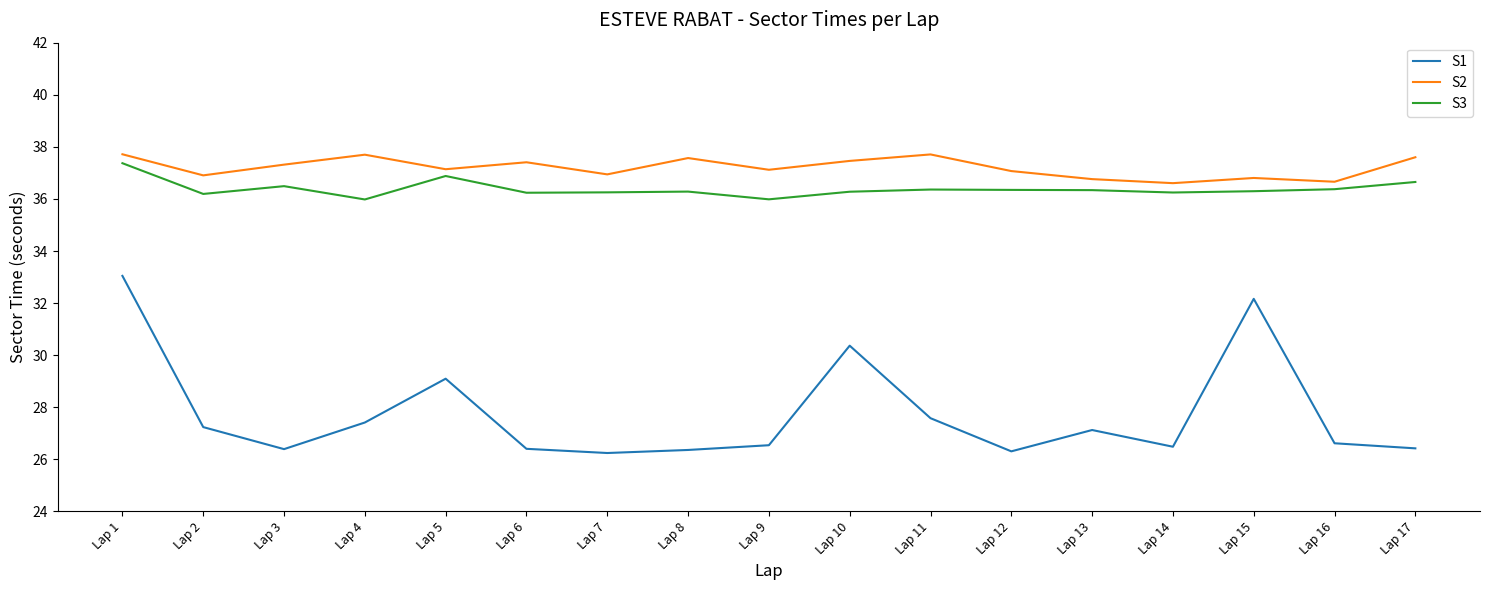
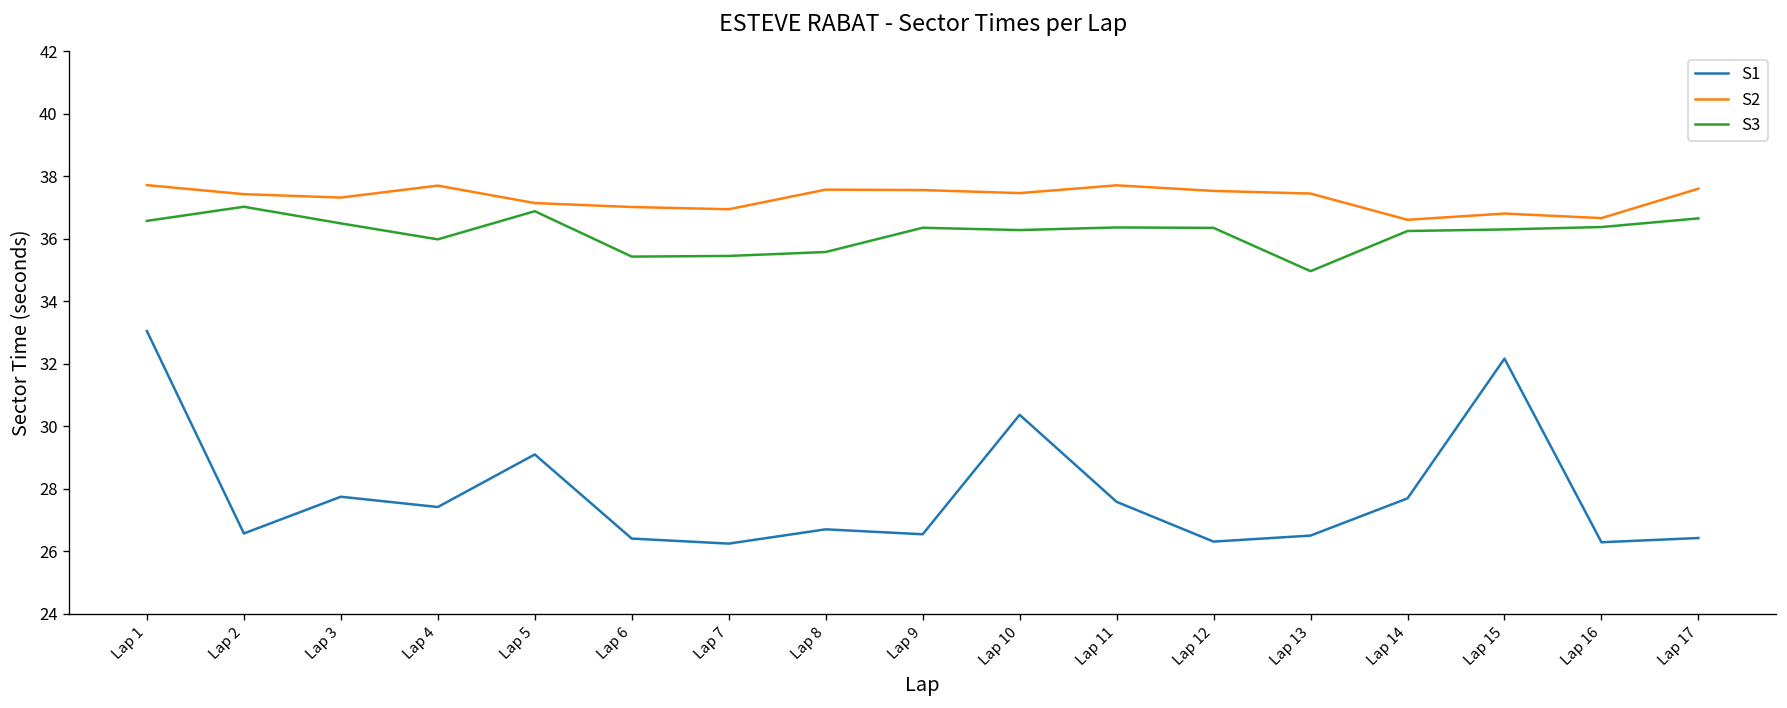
S3, Lap 1: 37.4 -> 36.6
S1, Lap 2: 27.2 -> 26.6
S2, Lap 2: 36.9 -> 37.4
S3, Lap 2: 36.2 -> 37.0
S1, Lap 3: 26.4 -> 27.7
S2, Lap 6: 37.4 -> 37.0
S3, Lap 6: 36.2 -> 35.4
S3, Lap 7: 36.3 -> 35.4
S1, Lap 8: 26.4 -> 26.7
S3, Lap 8: 36.3 -> 35.6
S2, Lap 9: 37.1 -> 37.6
S3, Lap 9: 36.0 -> 36.4
S2, Lap 12: 37.1 -> 37.5
S1, Lap 13: 27.1 -> 26.5
S2, Lap 13: 36.8 -> 37.4
S3, Lap 13: 36.3 -> 35.0
S1, Lap 14: 26.5 -> 27.7
S1, Lap 16: 26.6 -> 26.3
